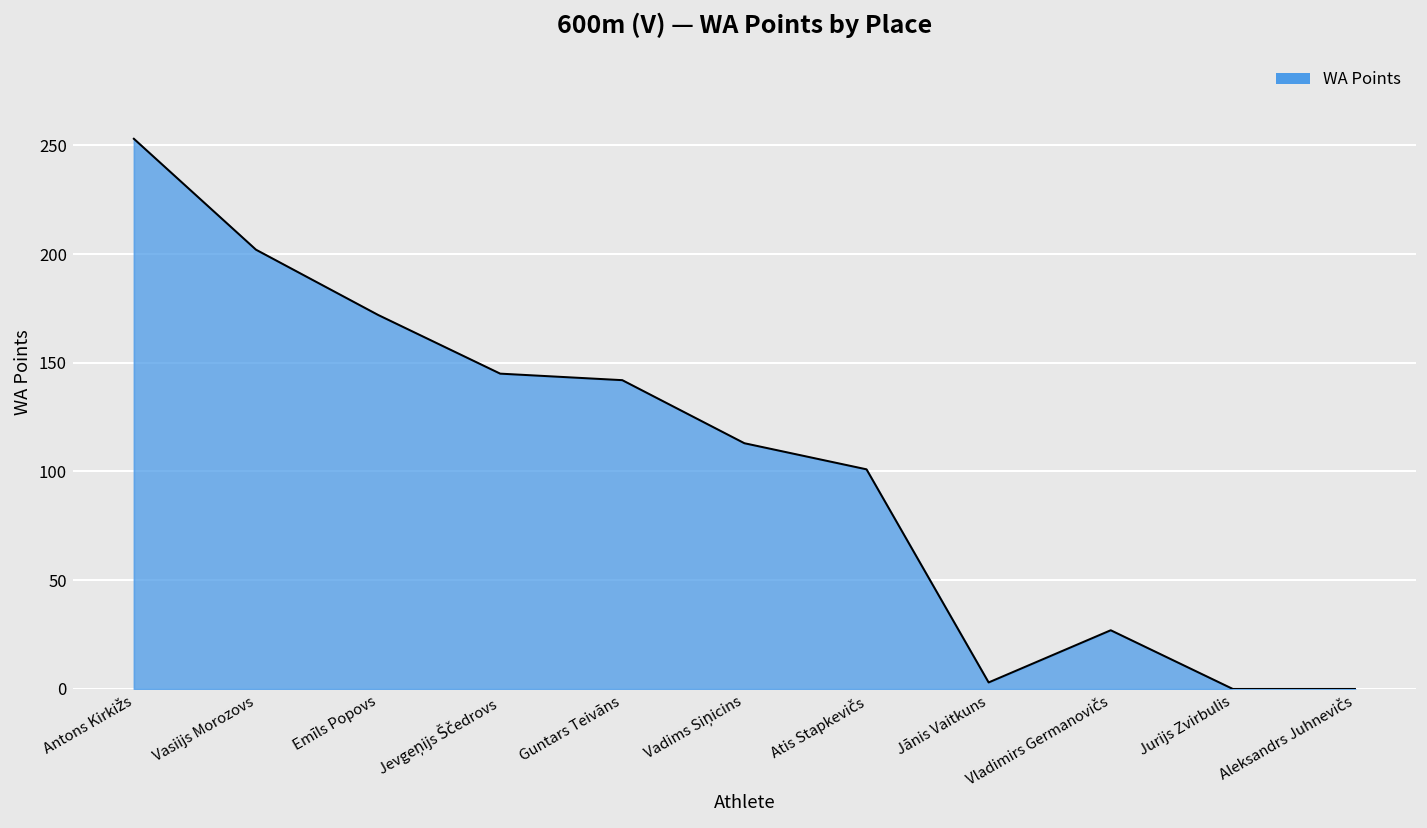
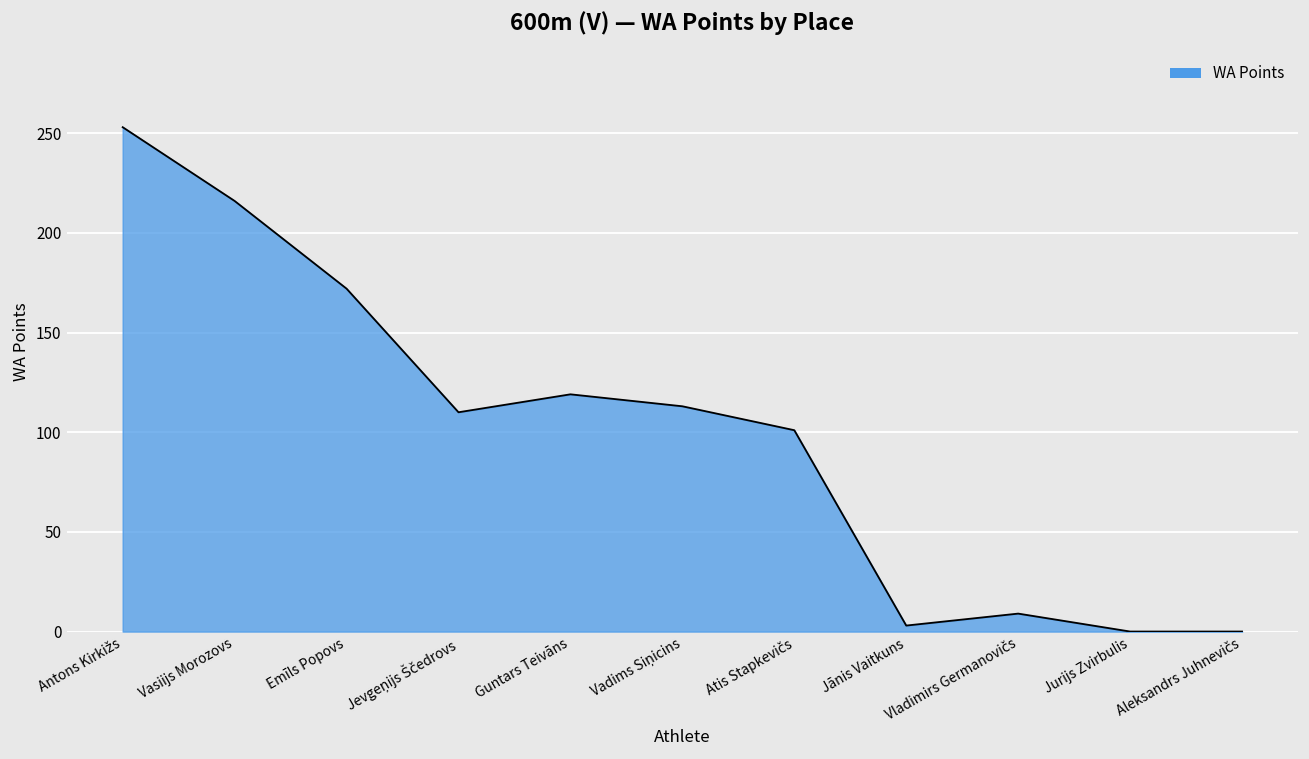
Vasiijs Morozovs: 202 -> 216
Jevgeņijs Ščedrovs: 145 -> 110
Guntars Teivāns: 142 -> 119
Vladimirs Germanovičs: 27 -> 9
